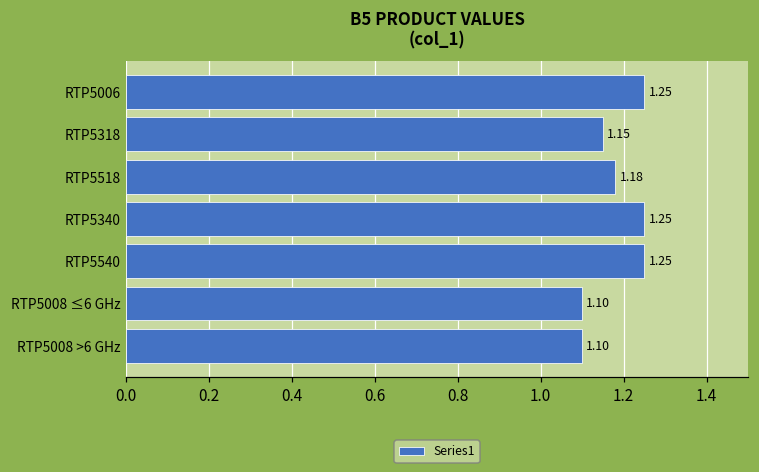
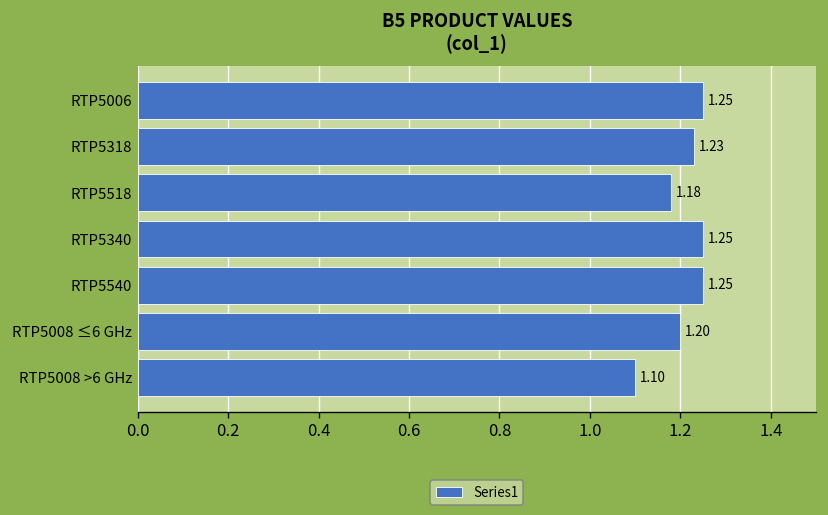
RTP5318: 1.15 -> 1.23
RTP5008 ≤6 GHz: 1.10 -> 1.20
